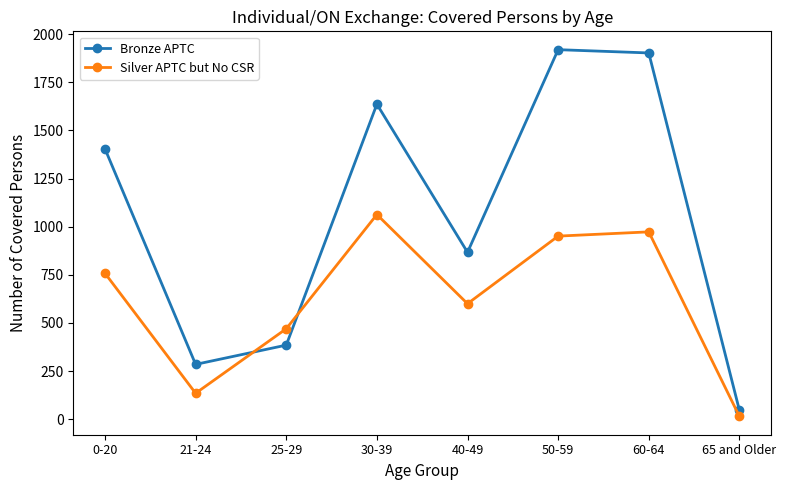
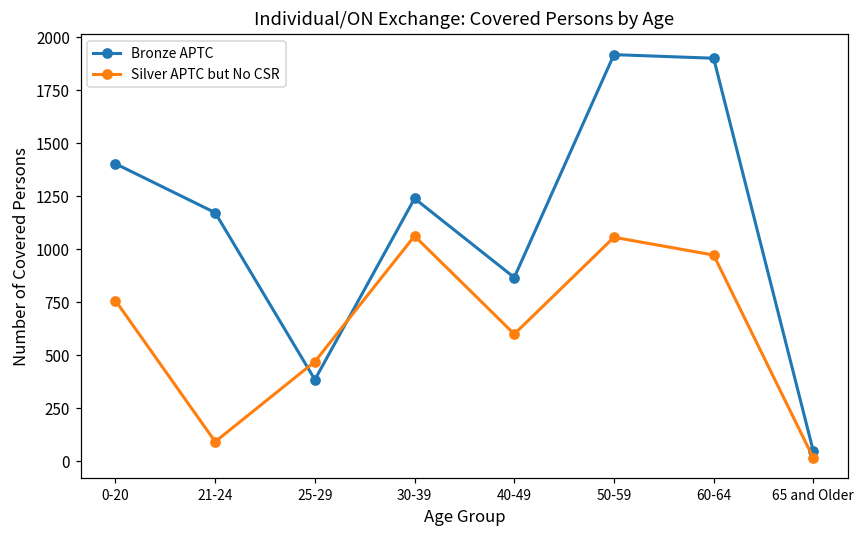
Bronze APTC, 21-24: 290 -> 1170
Silver APTC but No CSR, 21-24: 140 -> 90
Bronze APTC, 30-39: 1640 -> 1240
Silver APTC but No CSR, 50-59: 950 -> 1060
